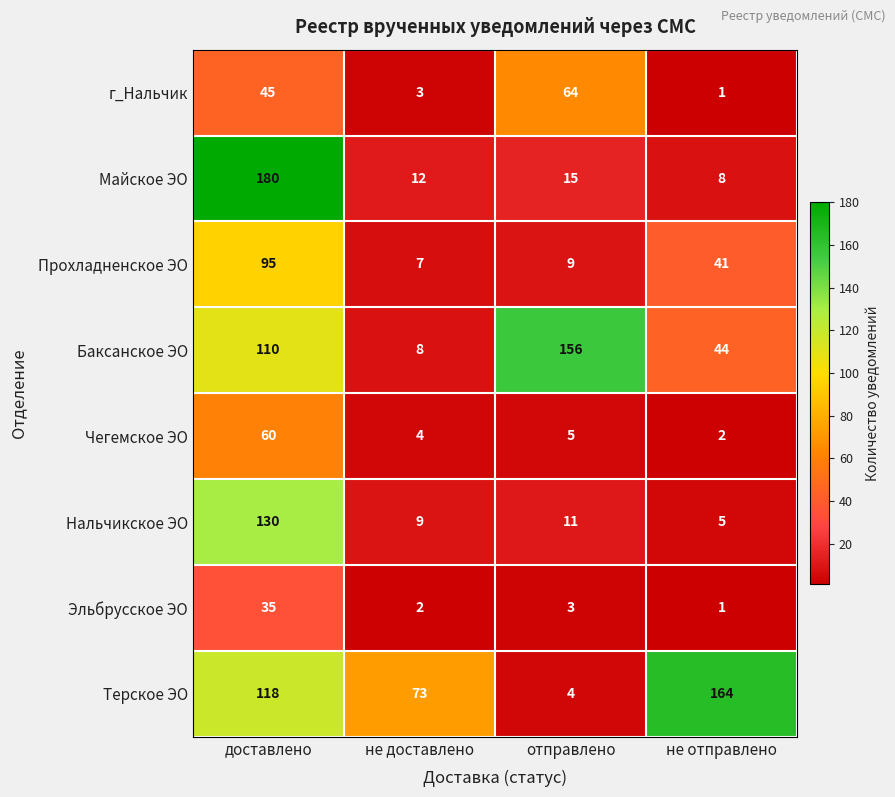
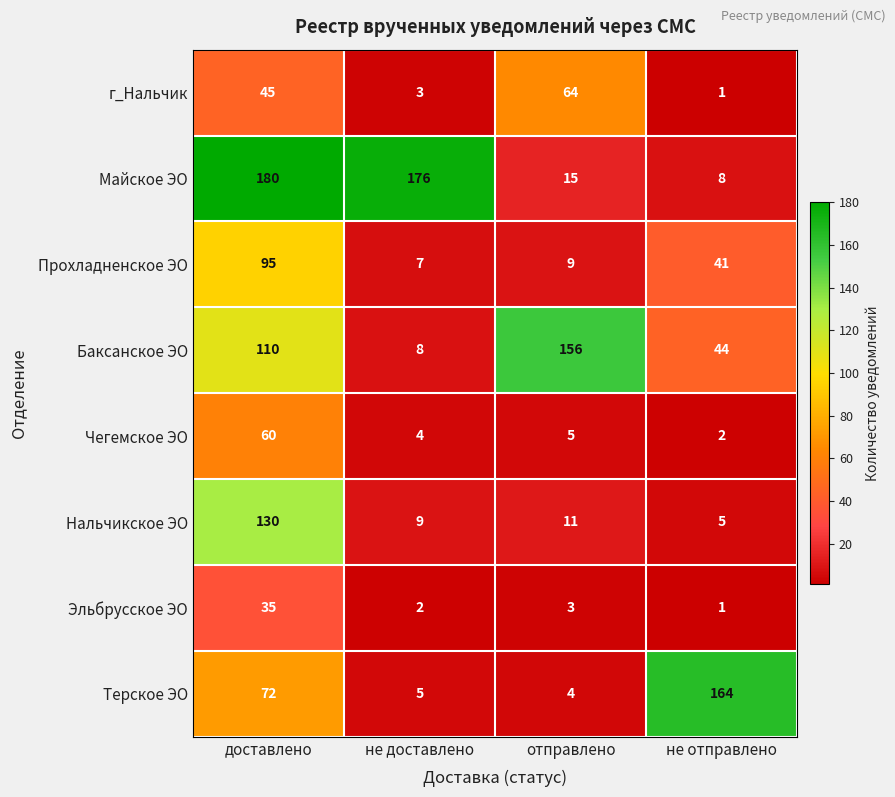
Майское ЭО, не доставлено: 12 -> 176
Терское ЭО, доставлено: 118 -> 72
Терское ЭО, не доставлено: 73 -> 5
